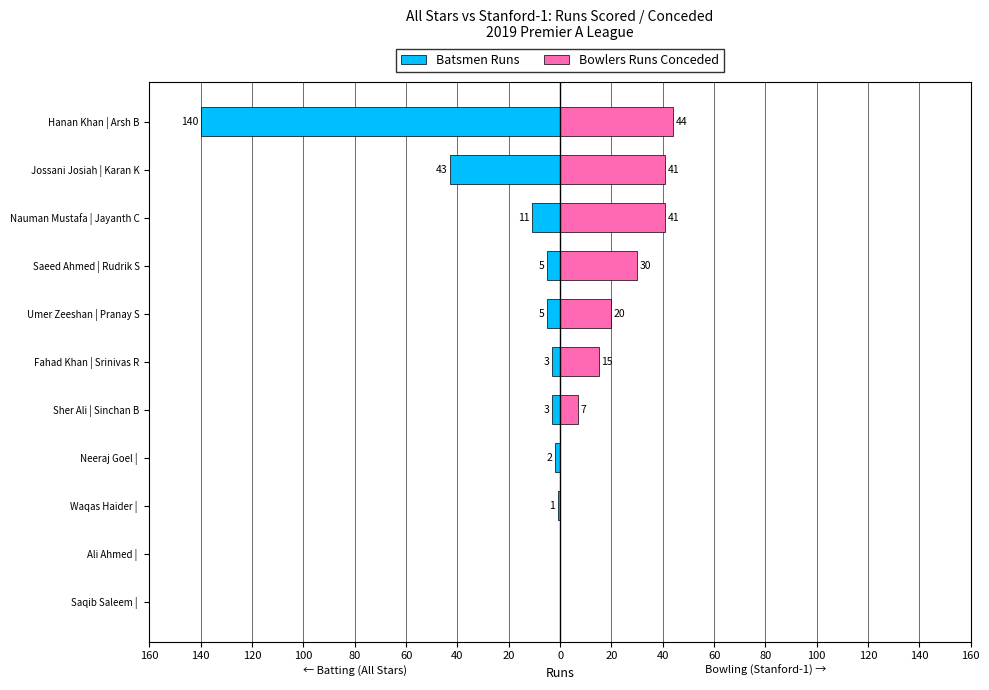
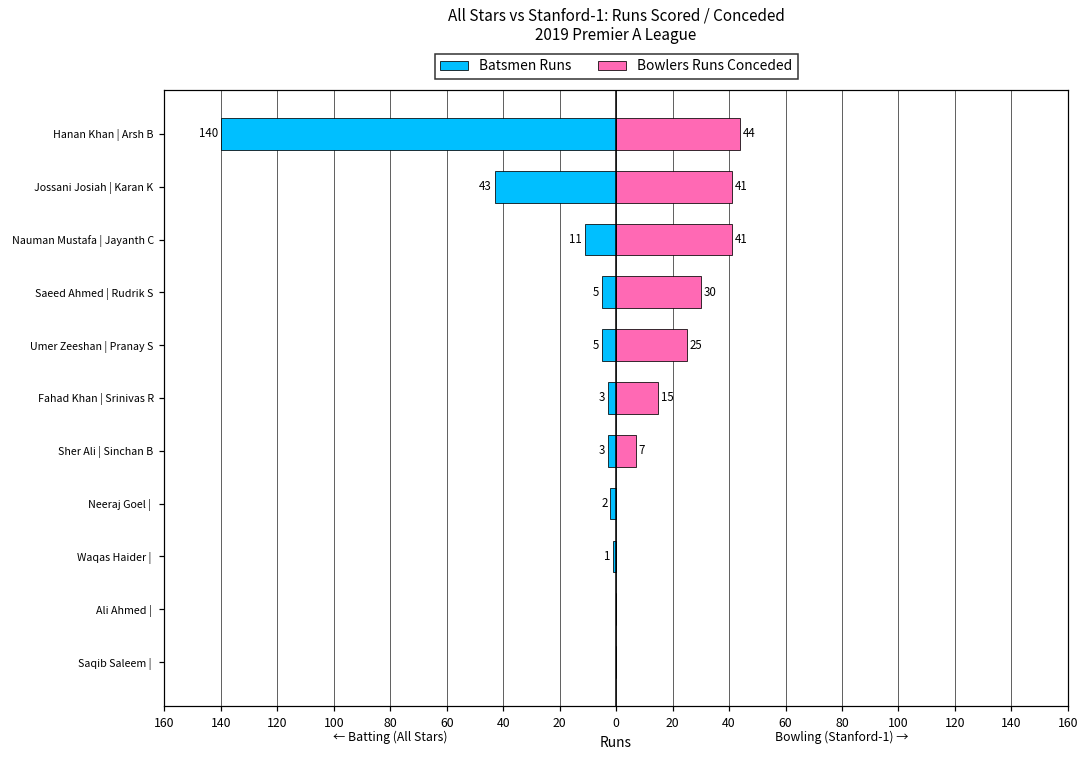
Bowlers Runs Conceded, Umer Zeeshan | Pranay S: 20 -> 25
